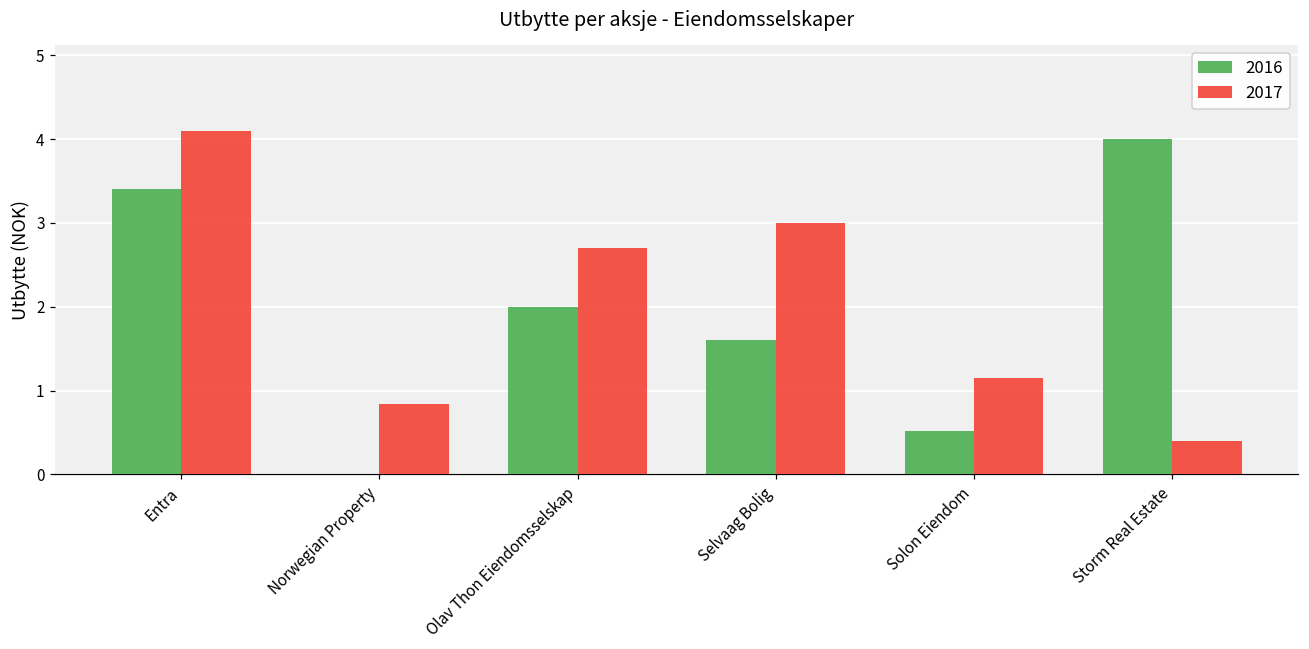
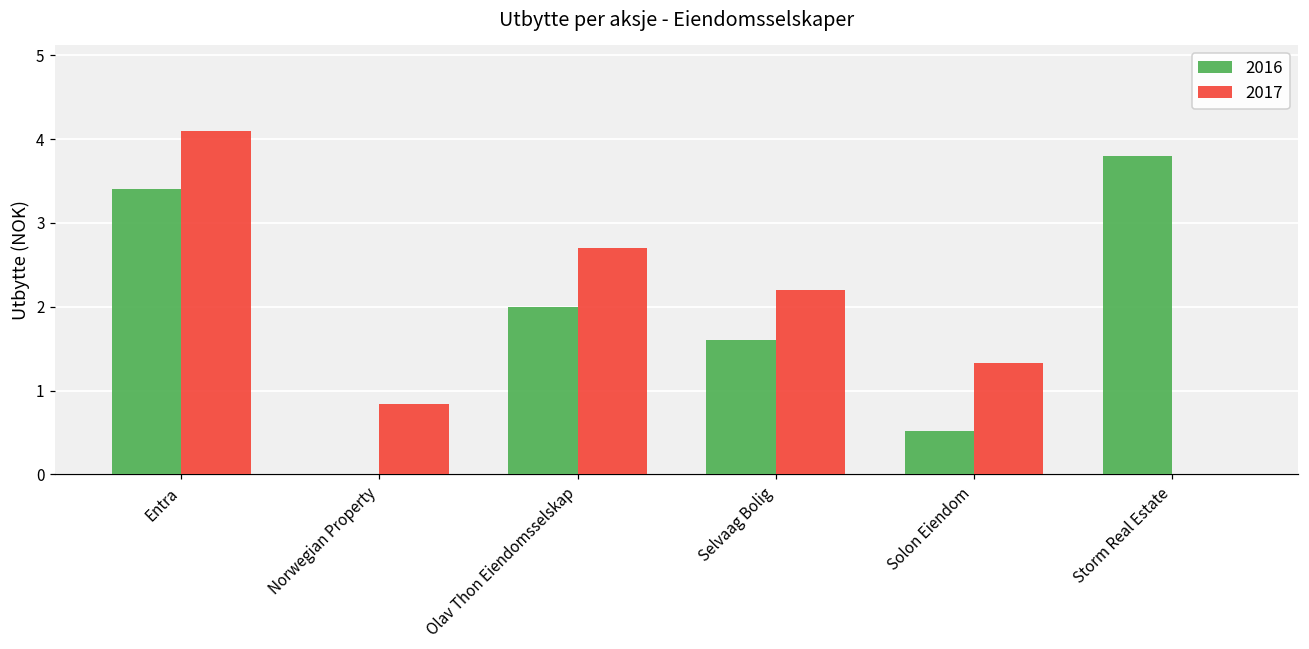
2017, Selvaag Bolig: 3.0 -> 2.2
2017, Solon Eiendom: 1.2 -> 1.3
2016, Storm Real Estate: 4.0 -> 3.8
2017, Storm Real Estate: 0.4 -> 0.0
